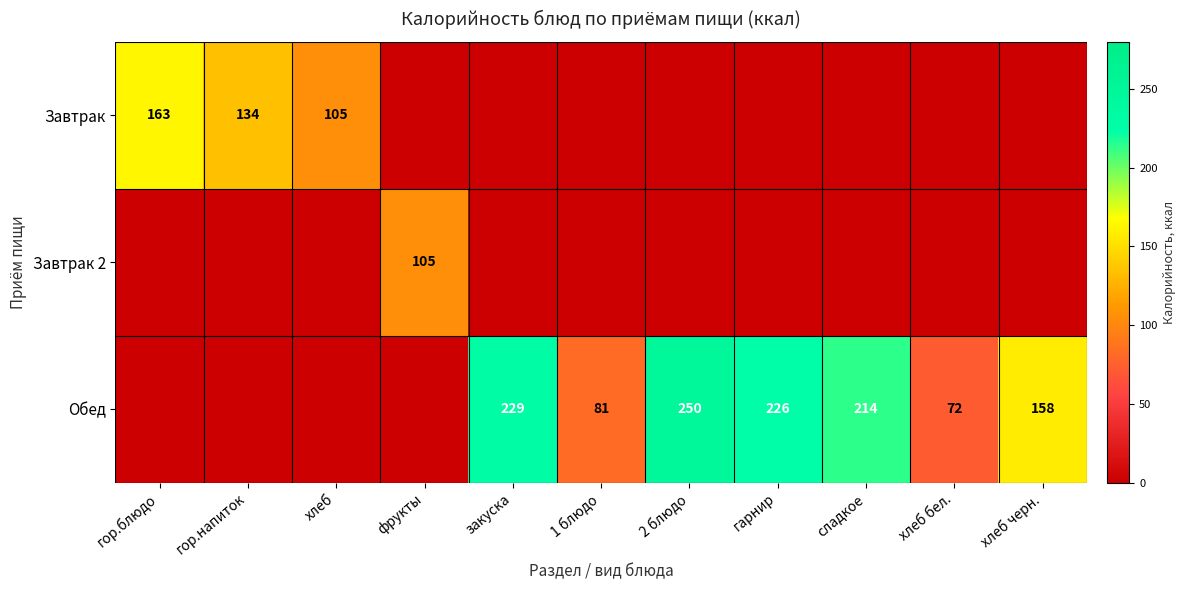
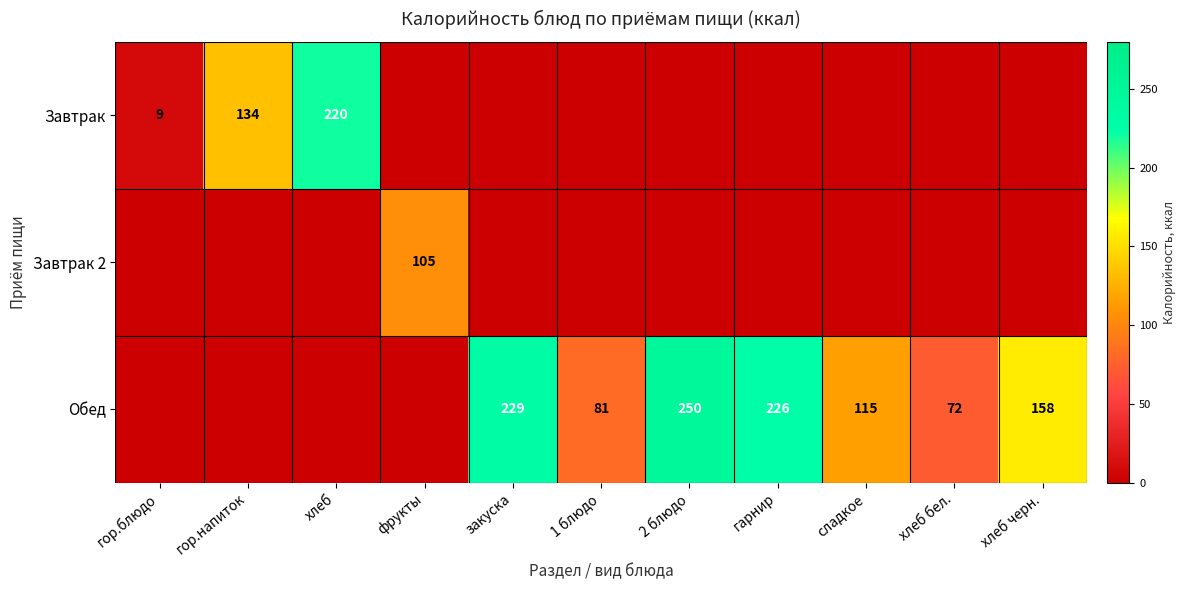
Завтрак, гор.блюдо: 163 -> 9
Завтрак, хлеб: 105 -> 220
Обед, сладкое: 214 -> 115
